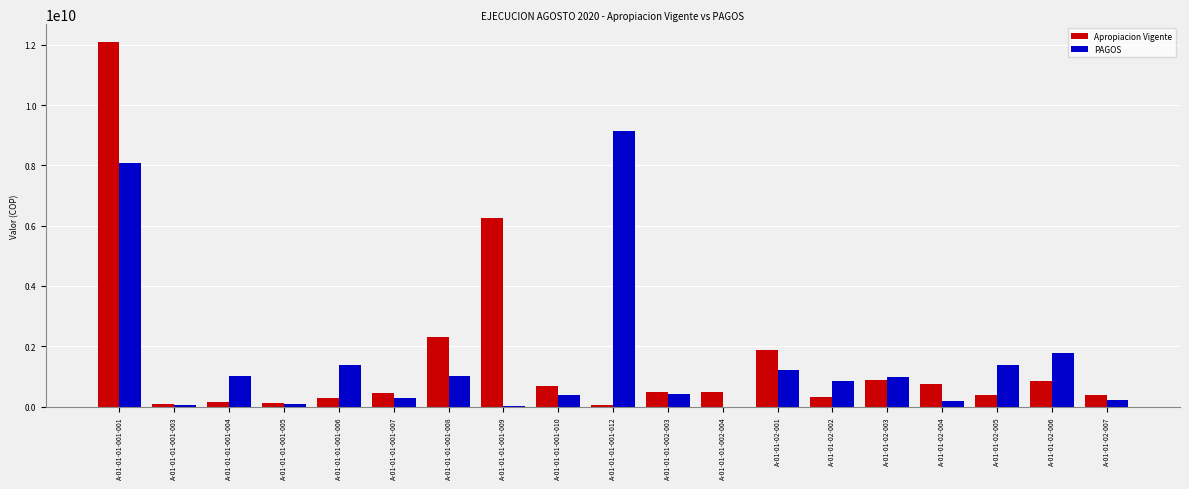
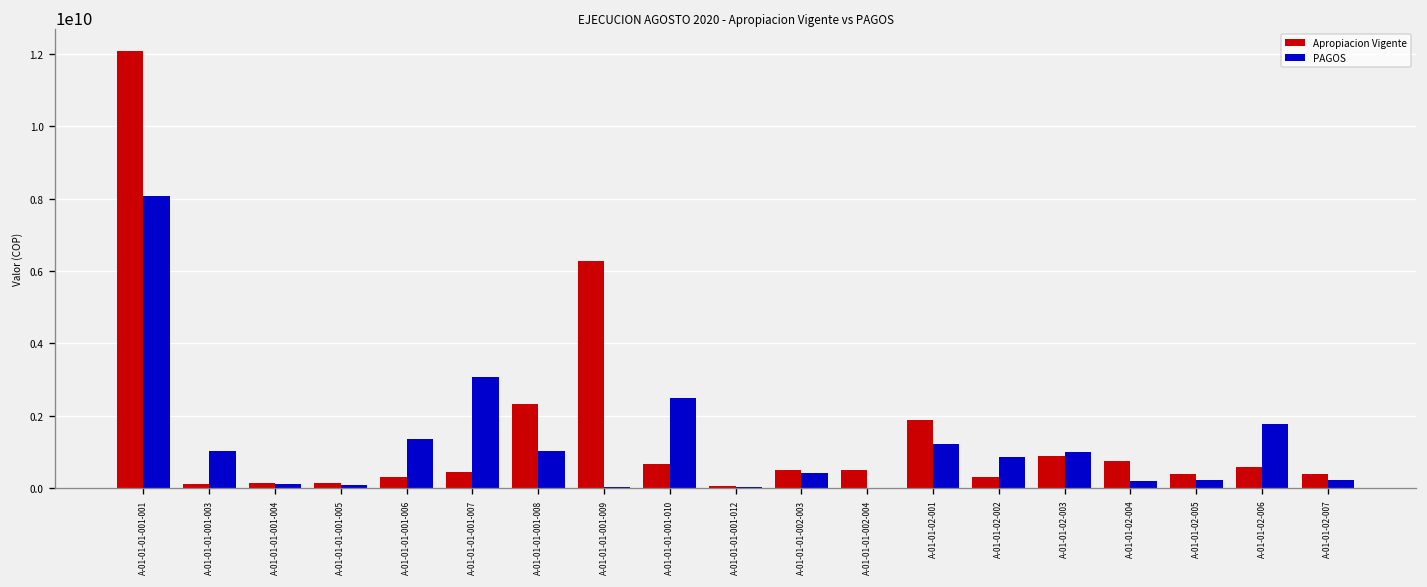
PAGOS, A-01-01-01-001-003: 100000000 -> 1000000000
PAGOS, A-01-01-01-001-004: 1000000000 -> 100000000
PAGOS, A-01-01-01-001-007: 300000000 -> 3100000000
PAGOS, A-01-01-01-001-010: 400000000 -> 2500000000
PAGOS, A-01-01-01-001-012: 9100000000 -> 0
PAGOS, A-01-01-02-005: 1400000000 -> 200000000
Apropiacion Vigente, A-01-01-02-006: 900000000 -> 600000000
